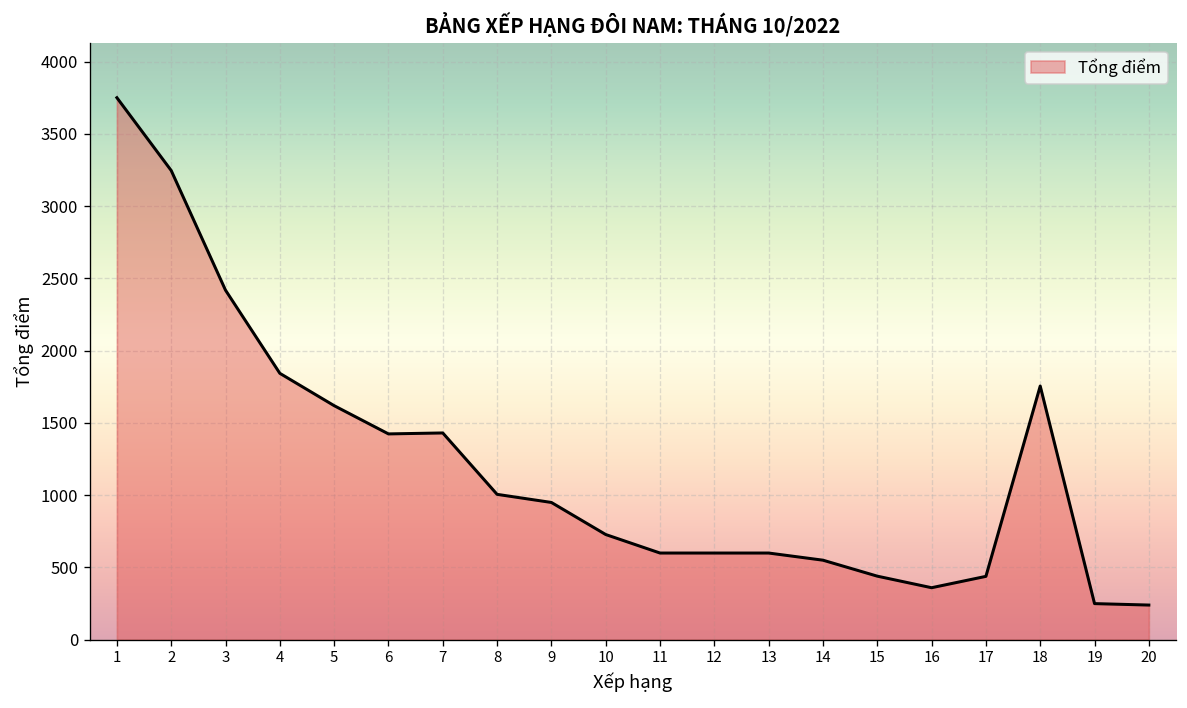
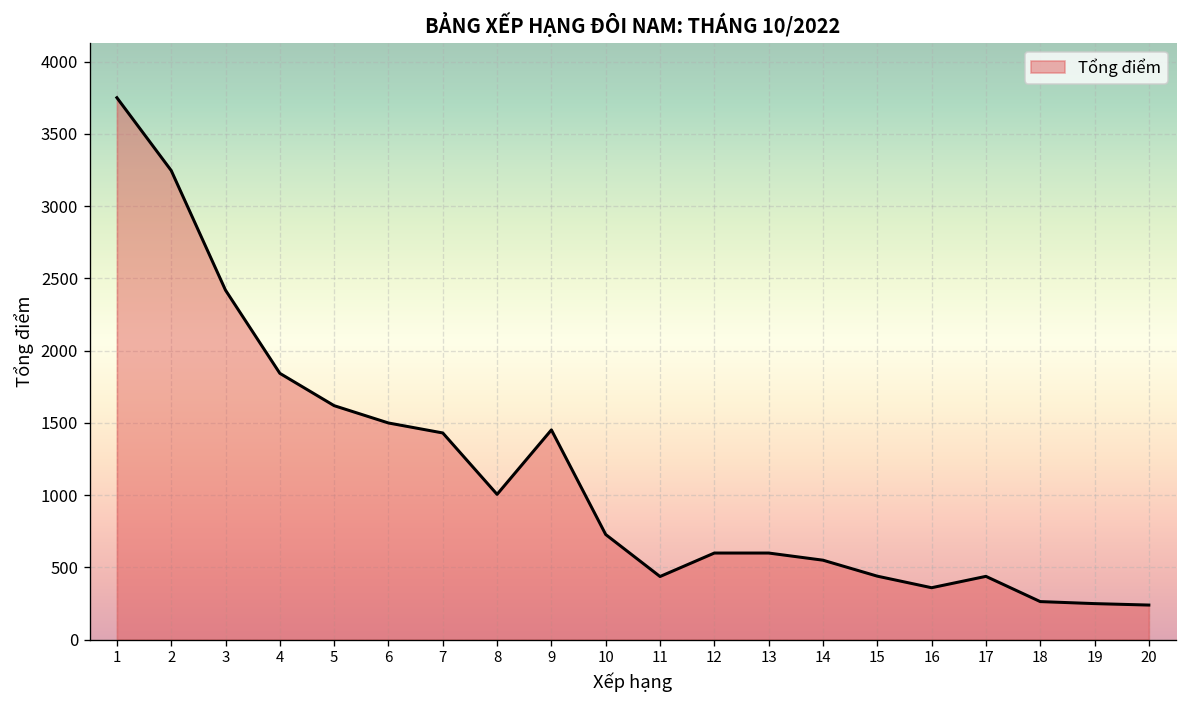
6: 1420 -> 1500
9: 950 -> 1450
11: 600 -> 440
18: 1760 -> 260
